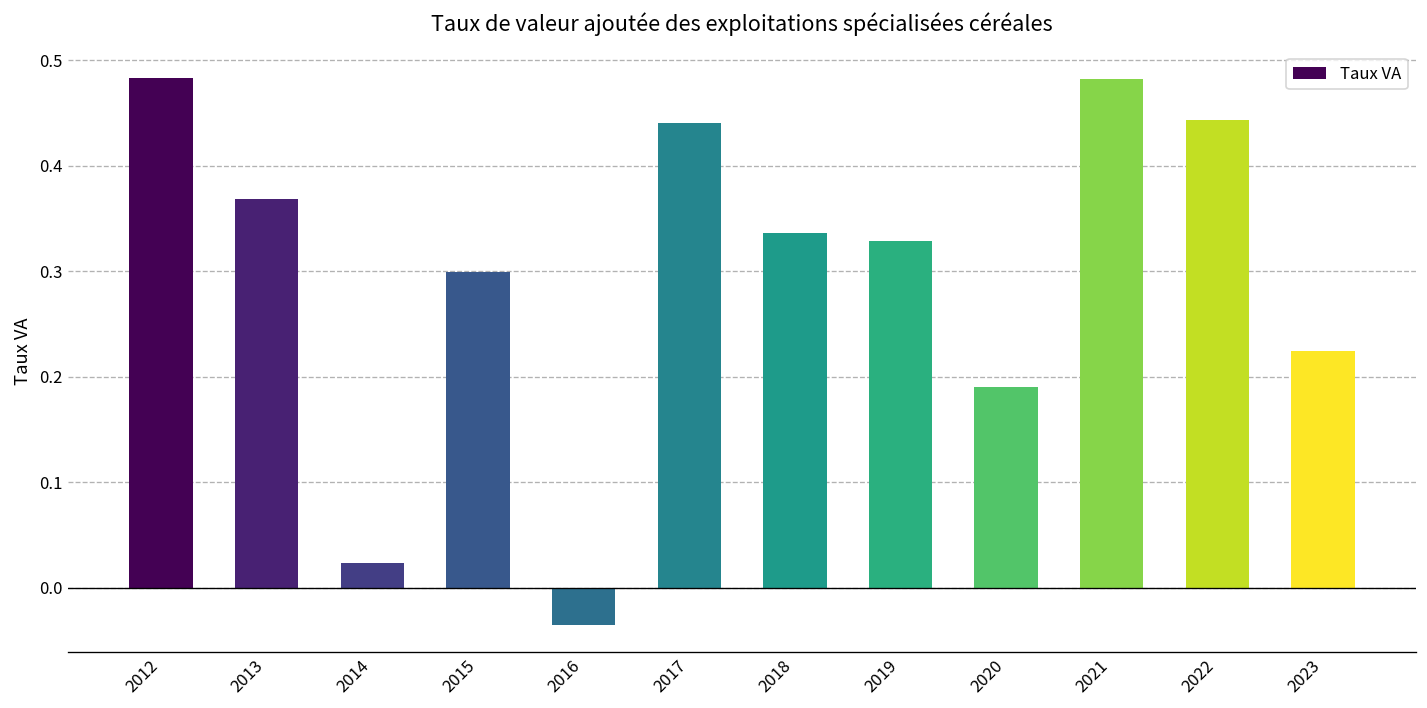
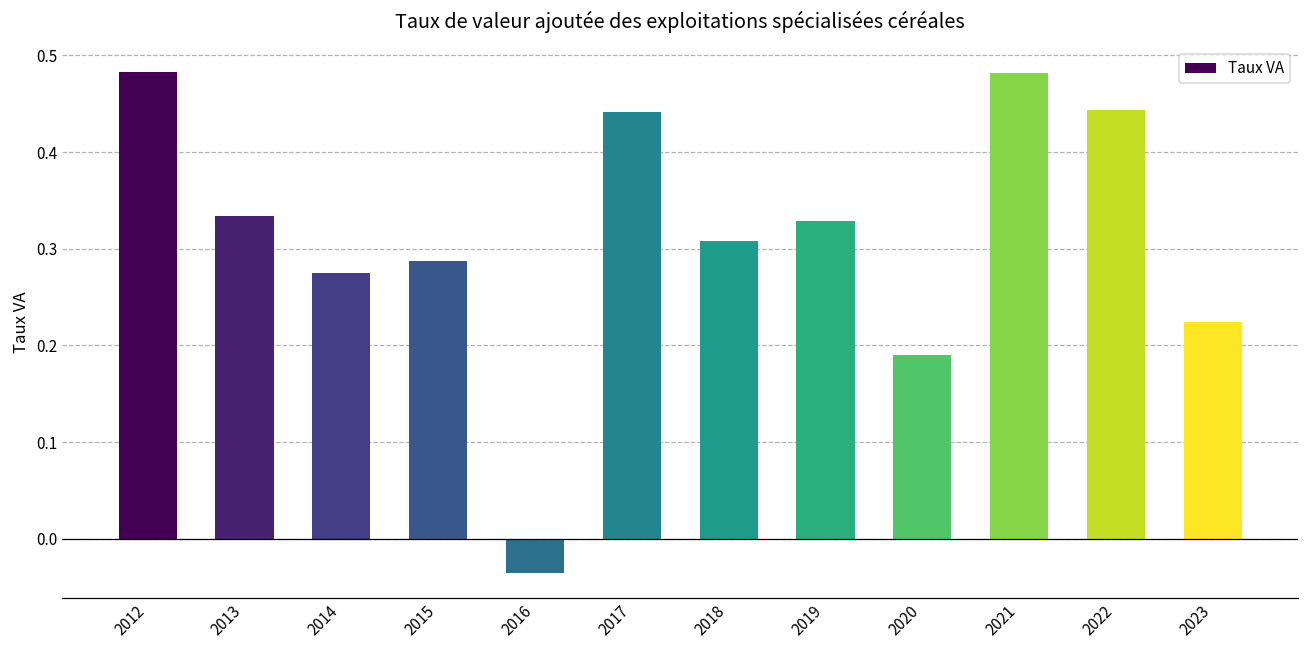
2013: 0.37 -> 0.33
2014: 0.02 -> 0.27
2015: 0.30 -> 0.29
2018: 0.34 -> 0.31
